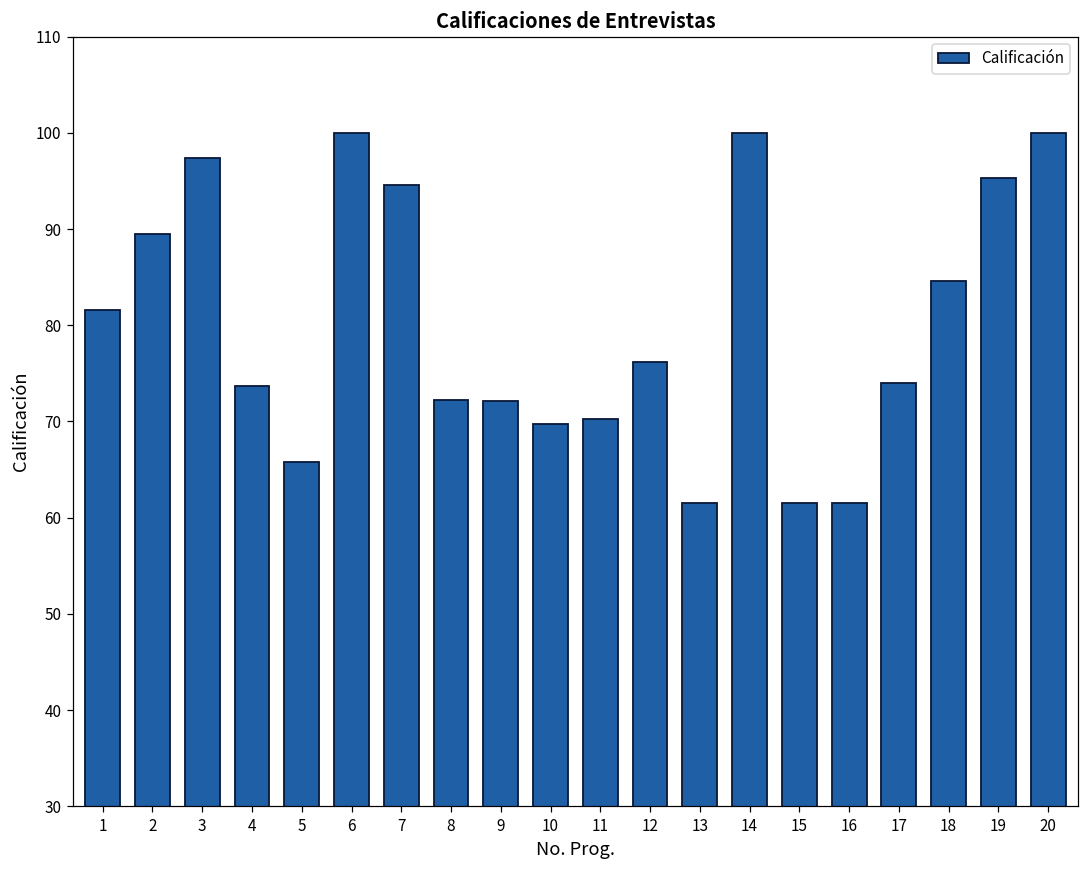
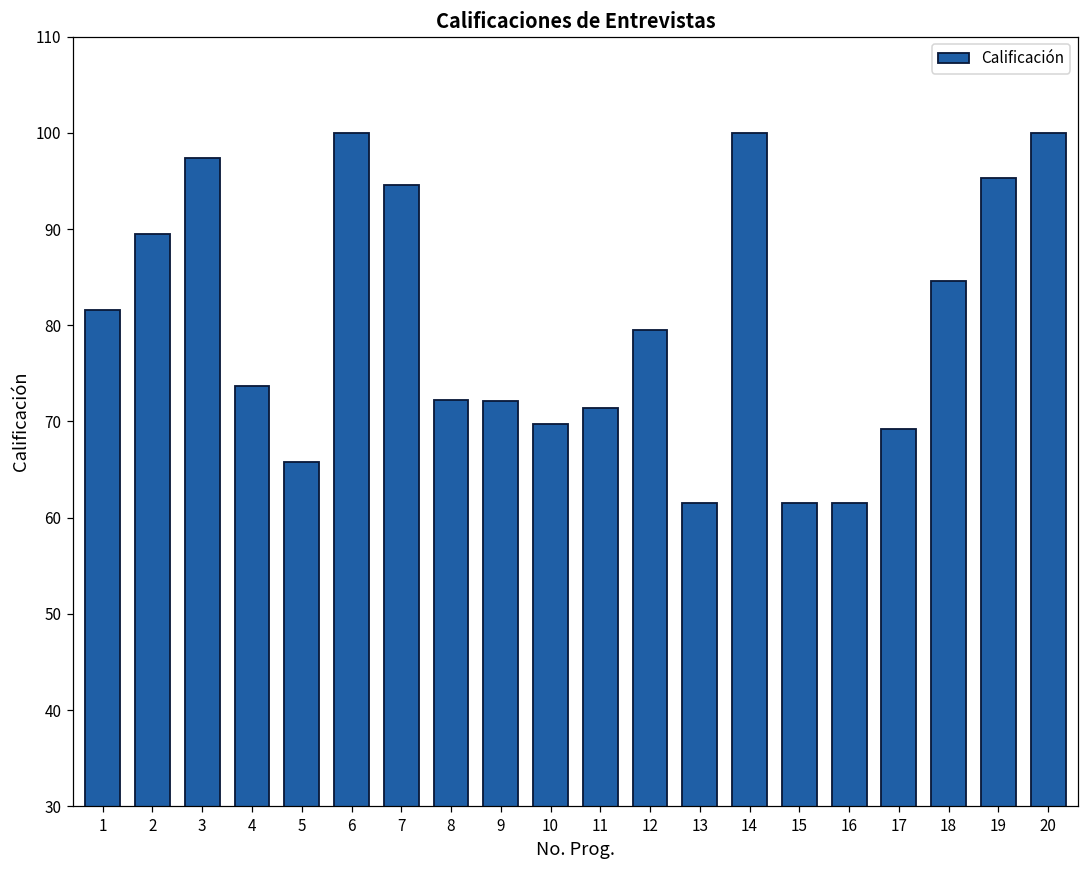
11: 70 -> 71
12: 76 -> 79
17: 74 -> 69
